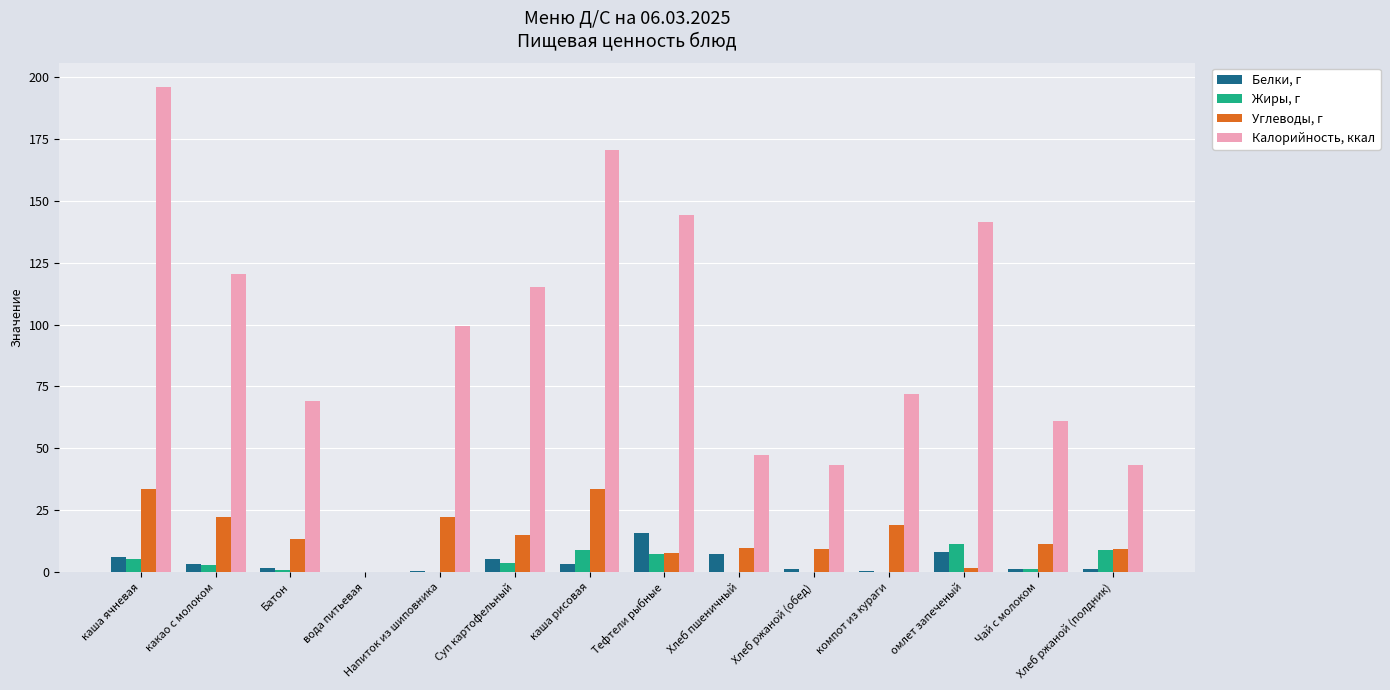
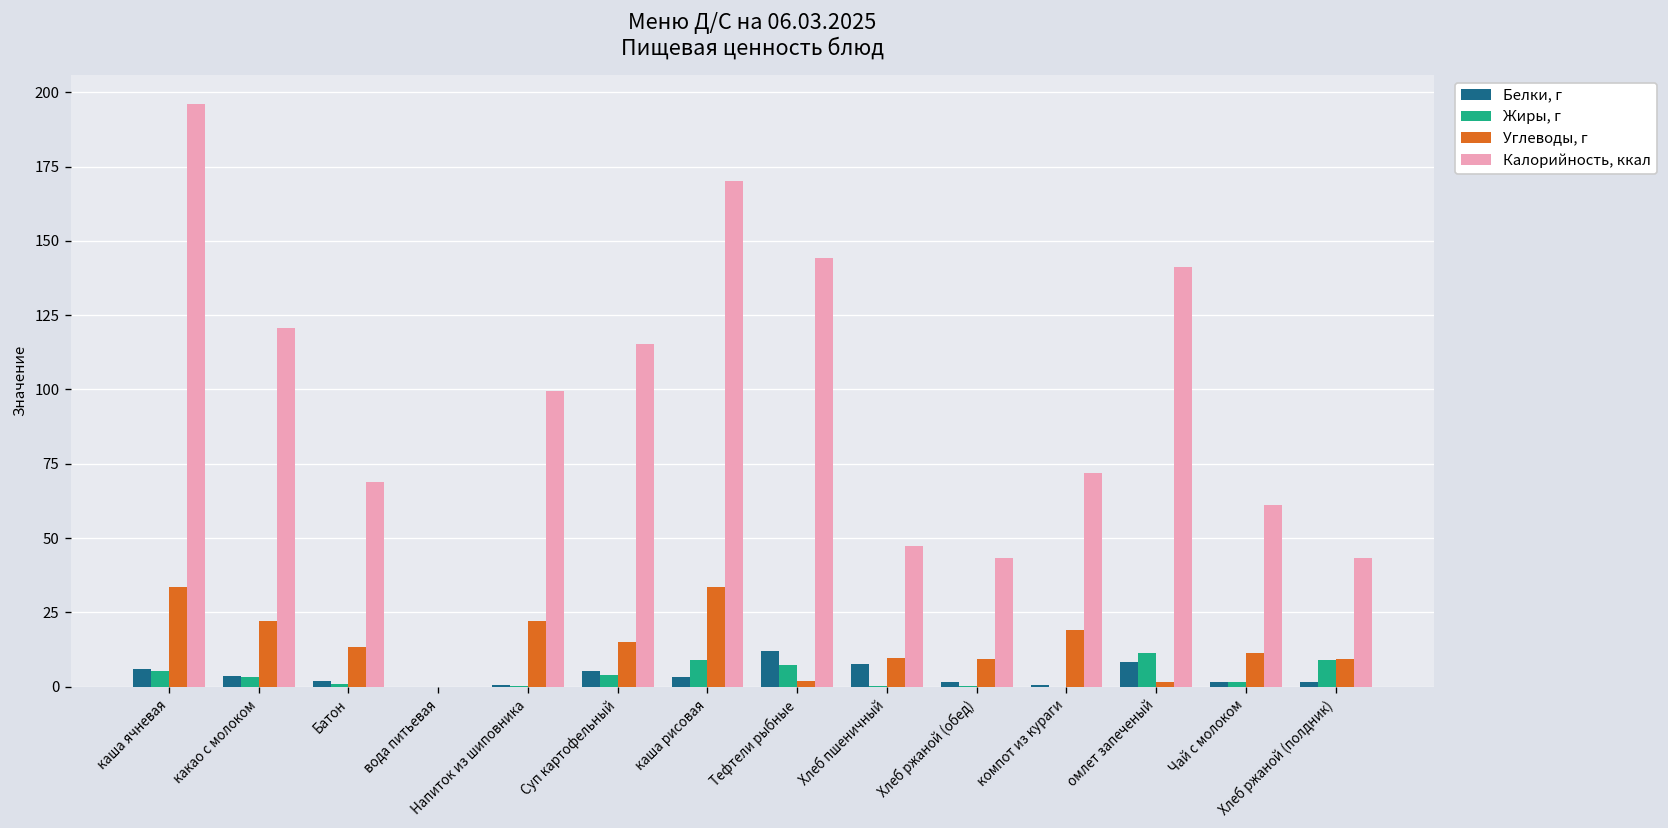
Белки, г, Тефтели рыбные: 16 -> 12
Углеводы, г, Тефтели рыбные: 8 -> 2
